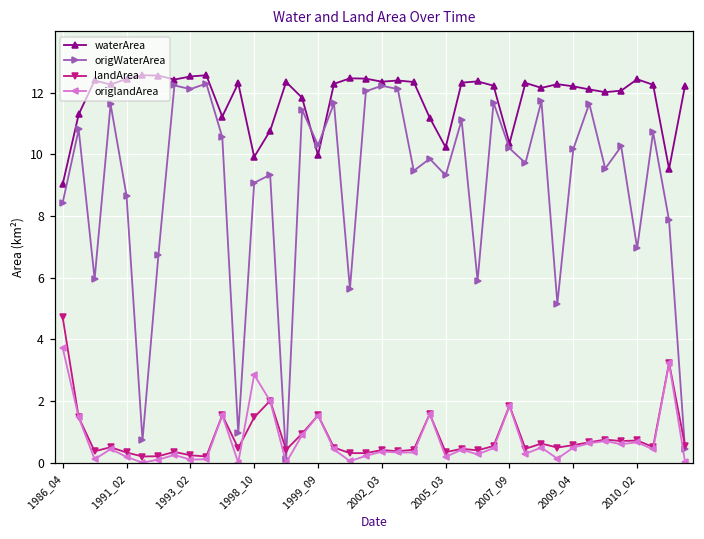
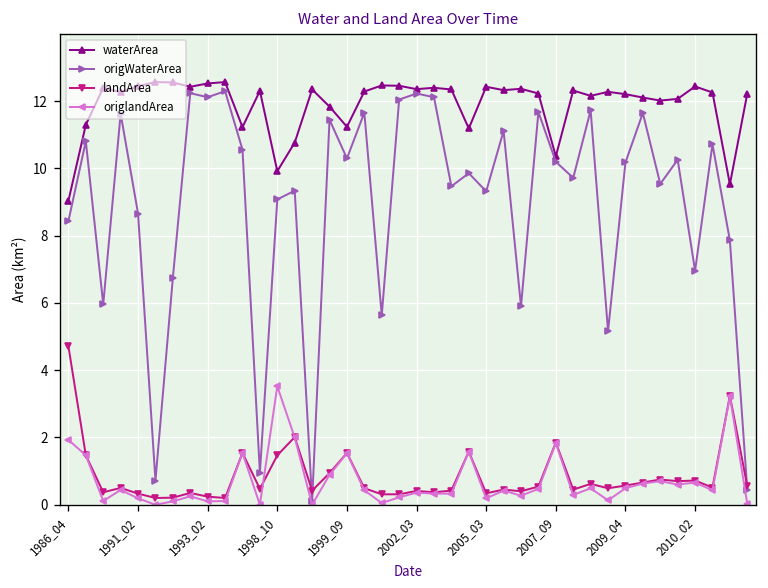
origlandArea, 1986_04: 3.7 -> 1.9
origlandArea, 1998_10: 2.9 -> 3.5
waterArea, 1999_09: 10.0 -> 11.2
waterArea, 2005_03: 10.2 -> 12.4
